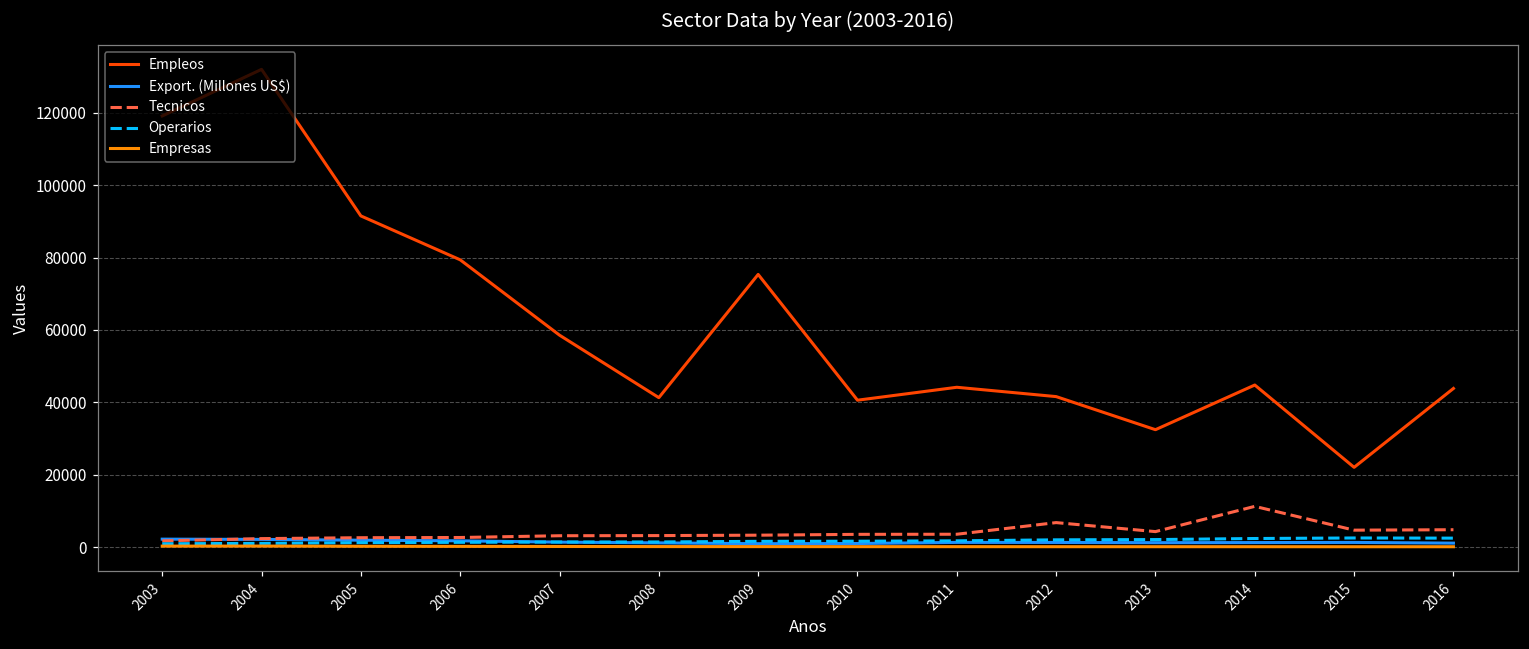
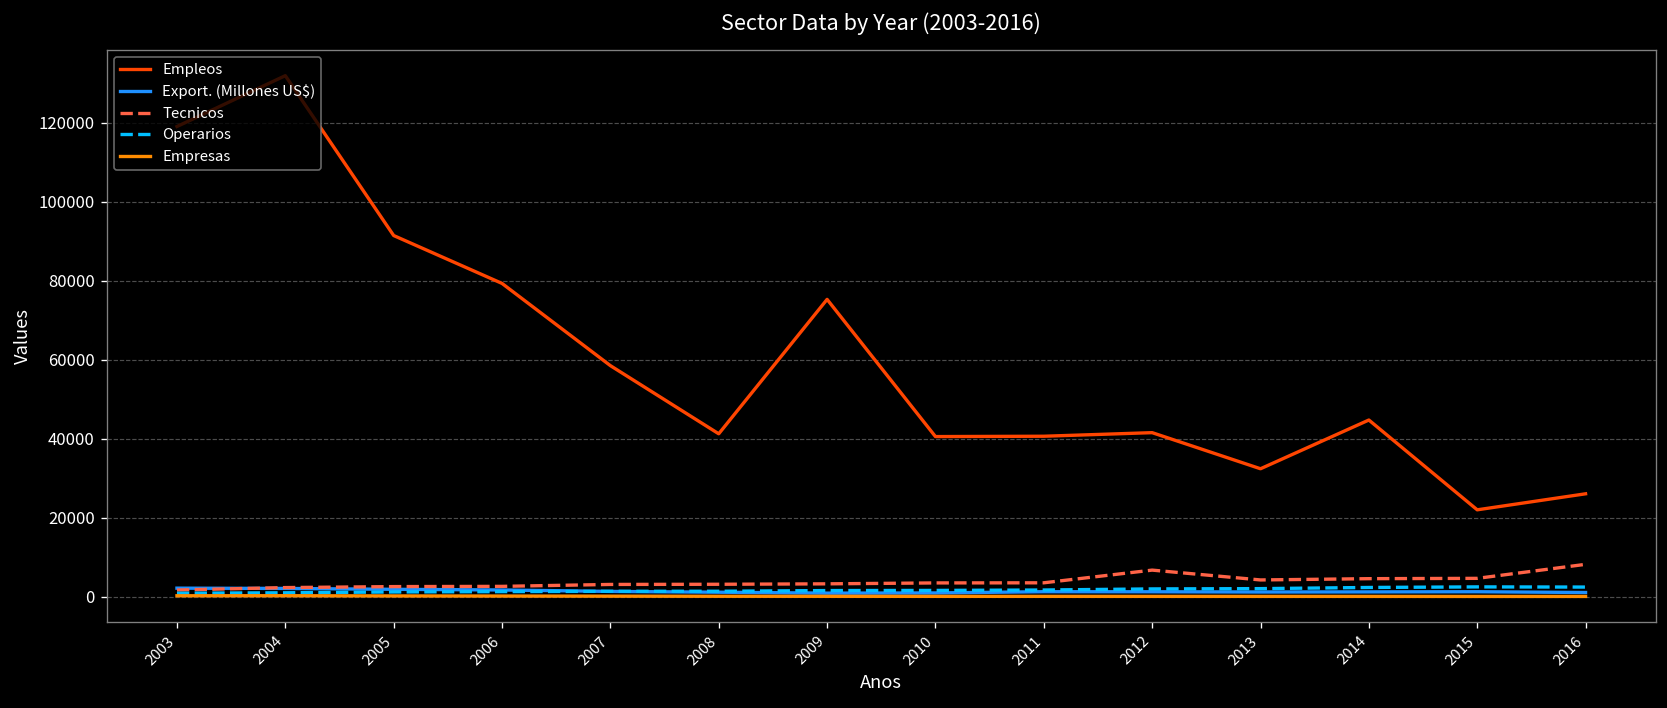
Empleos, 2011: 44000 -> 41000
Tecnicos, 2014: 11000 -> 5000
Empleos, 2016: 44000 -> 26000
Tecnicos, 2016: 5000 -> 8000
